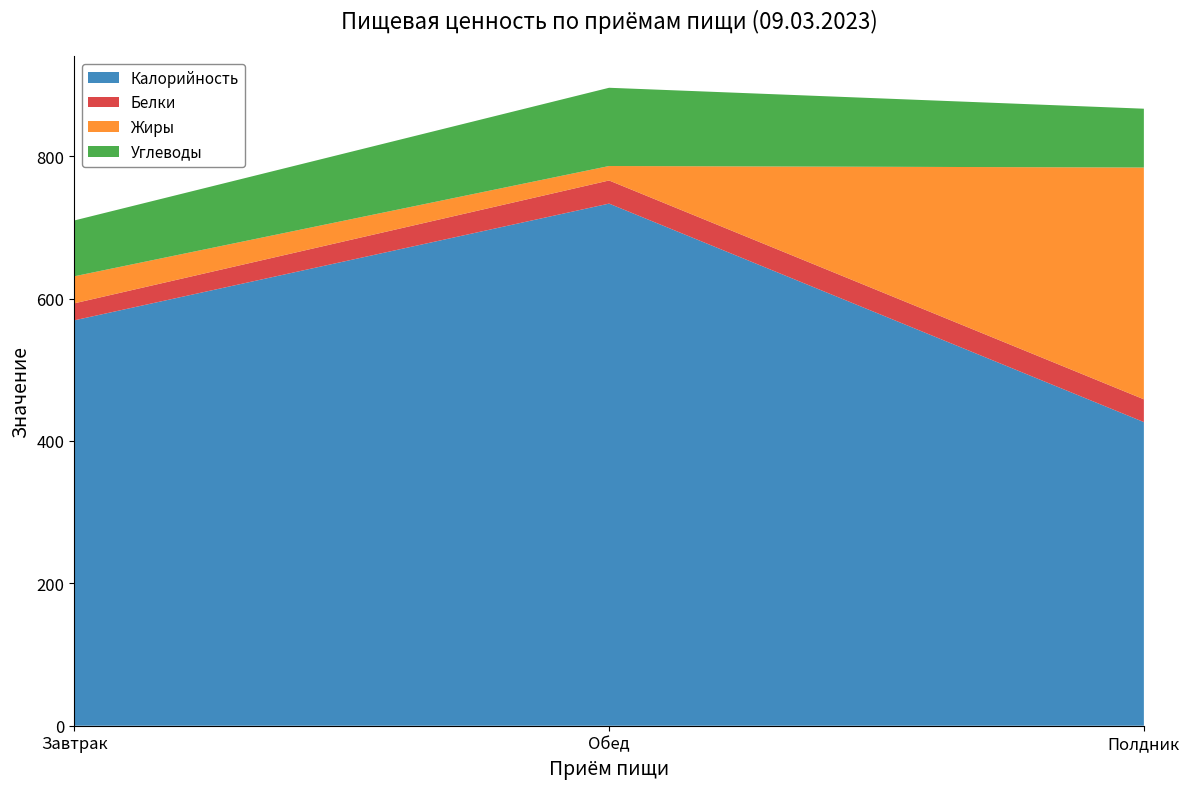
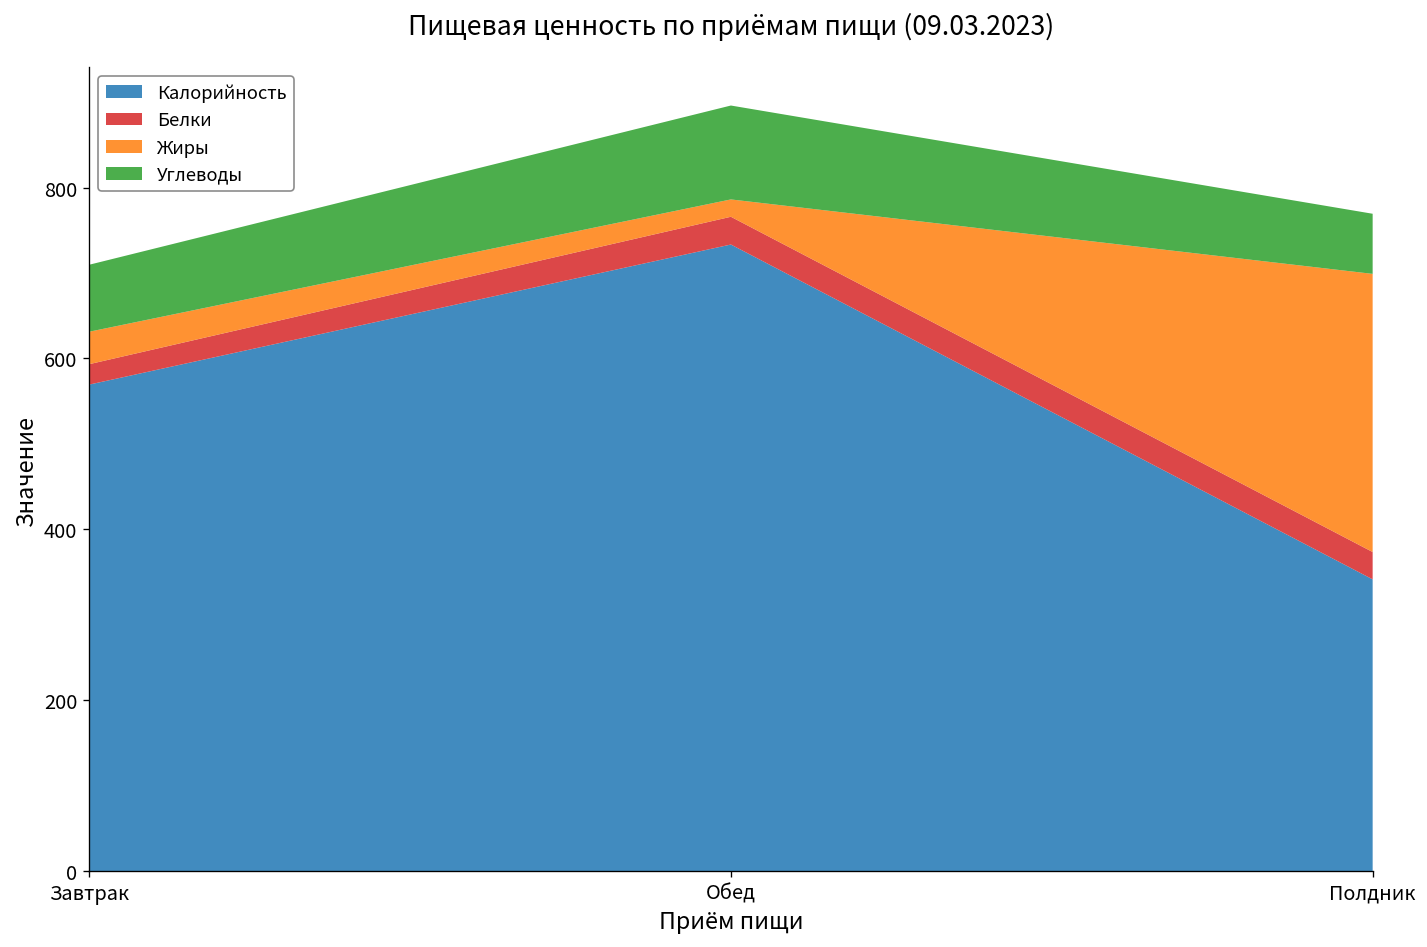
Калорийность, Полдник: 430 -> 340
Углеводы, Полдник: 80 -> 70
